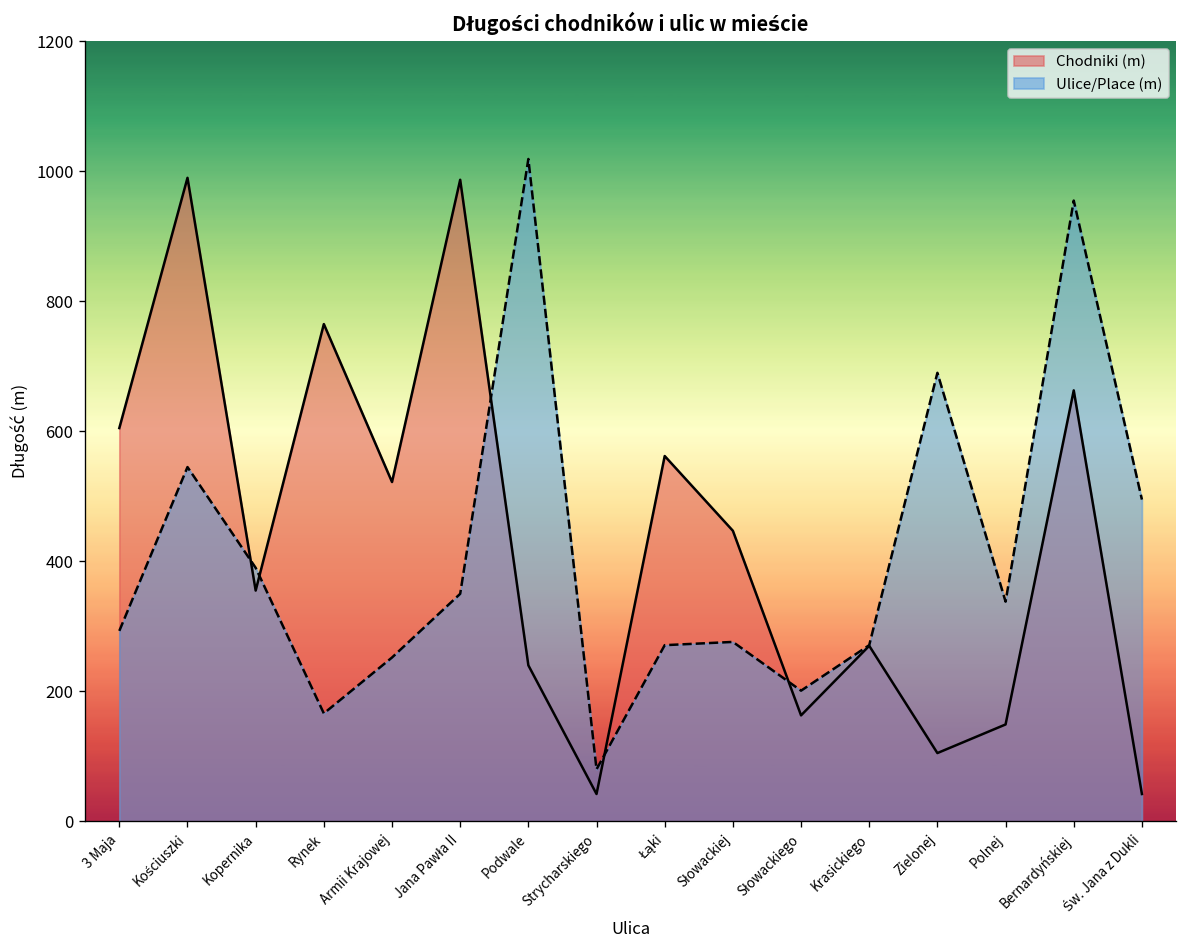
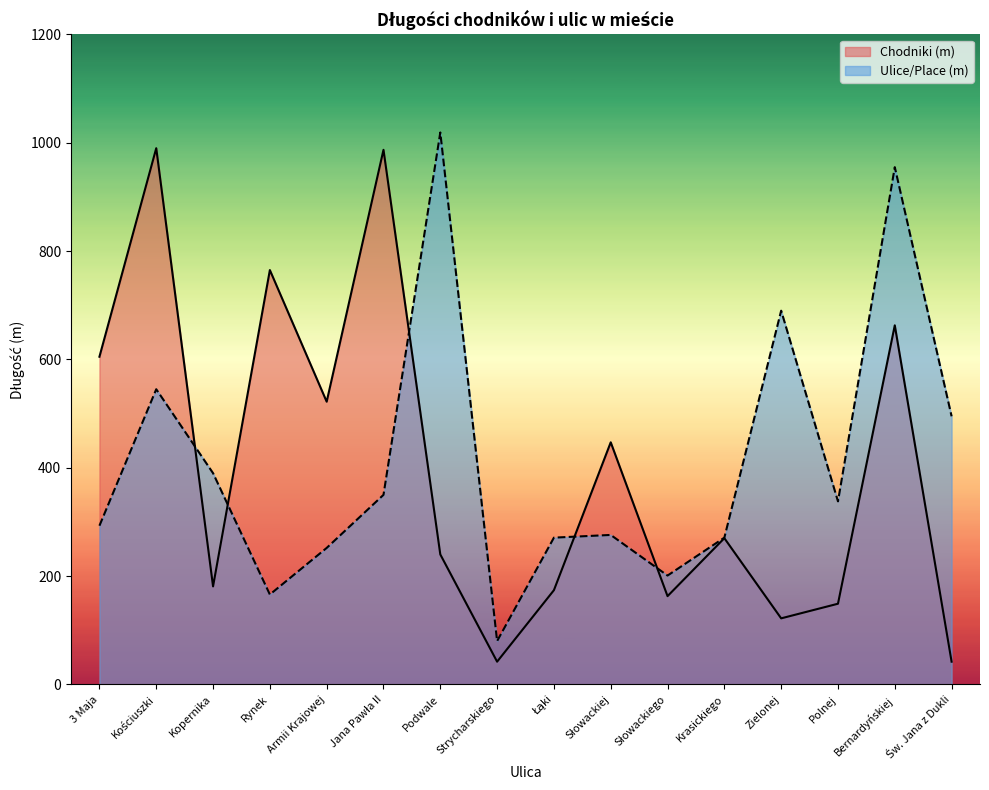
Chodniki (m), Kopernika: 360 -> 180
Chodniki (m), Łąki: 560 -> 170
Chodniki (m), Zielonej: 110 -> 120
